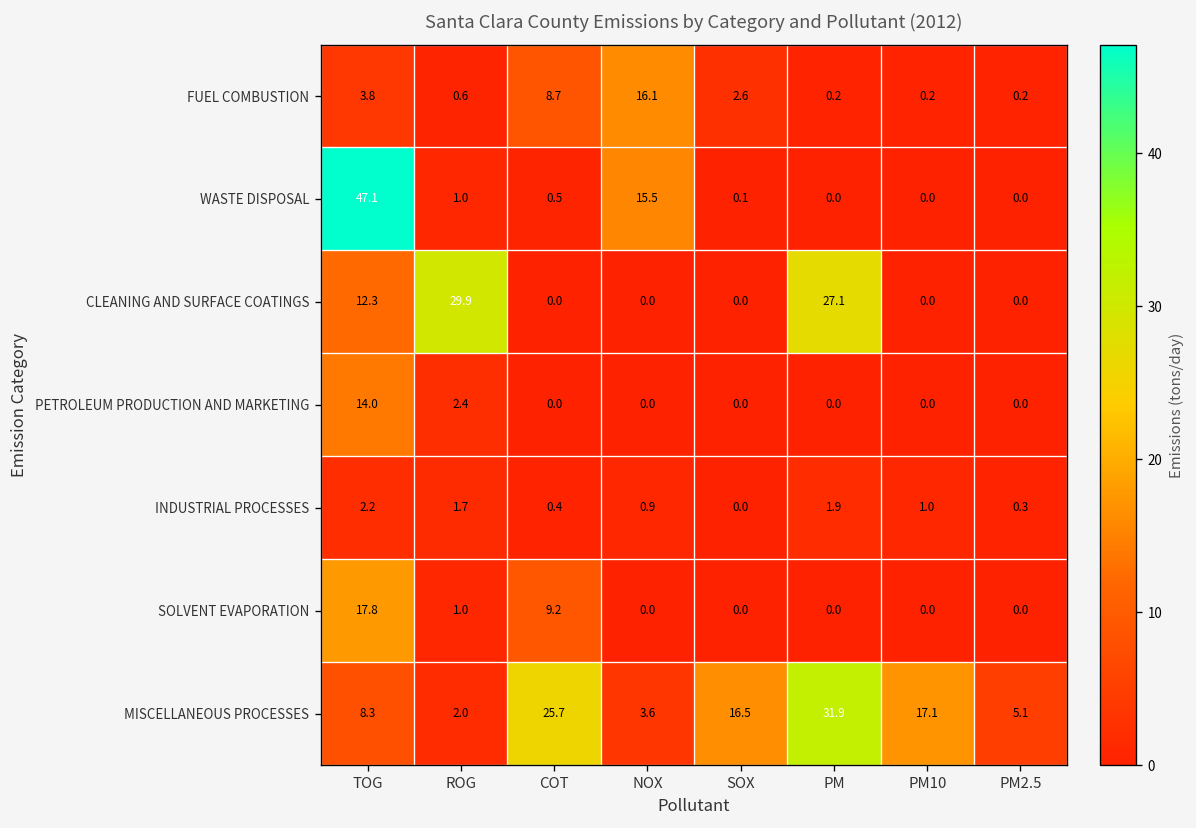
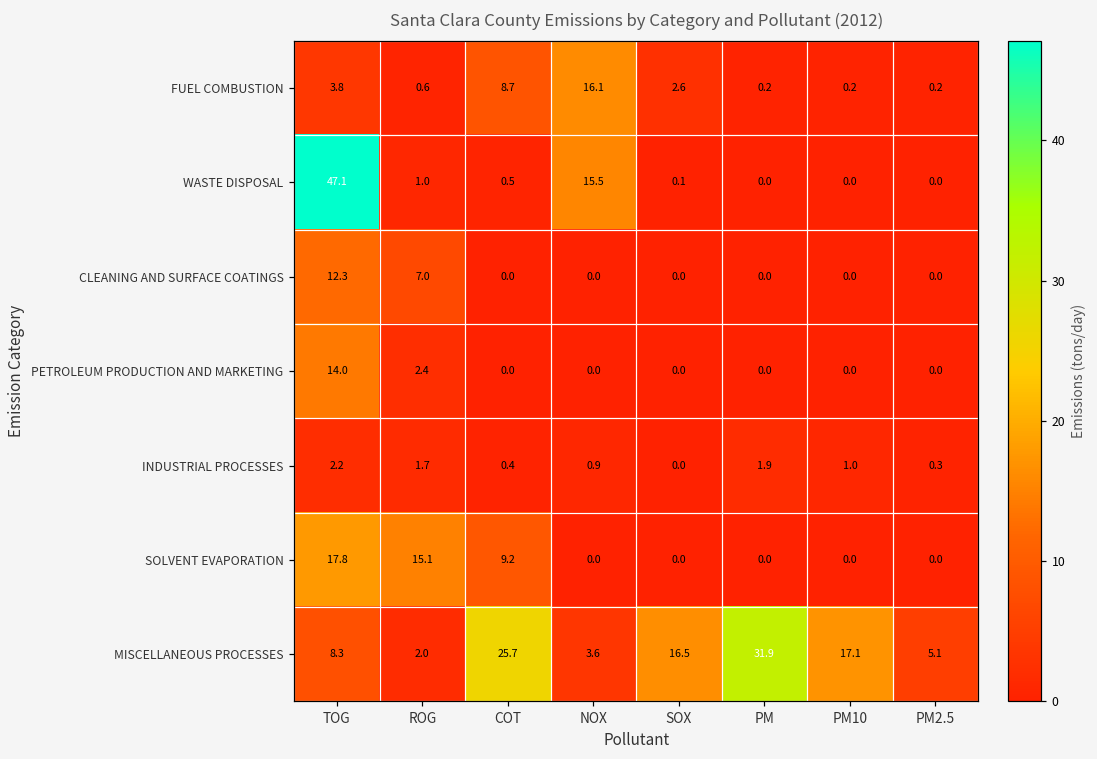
CLEANING AND SURFACE COATINGS, ROG: 29.9 -> 7.0
CLEANING AND SURFACE COATINGS, PM: 27.1 -> 0.0
SOLVENT EVAPORATION, ROG: 1.0 -> 15.1
